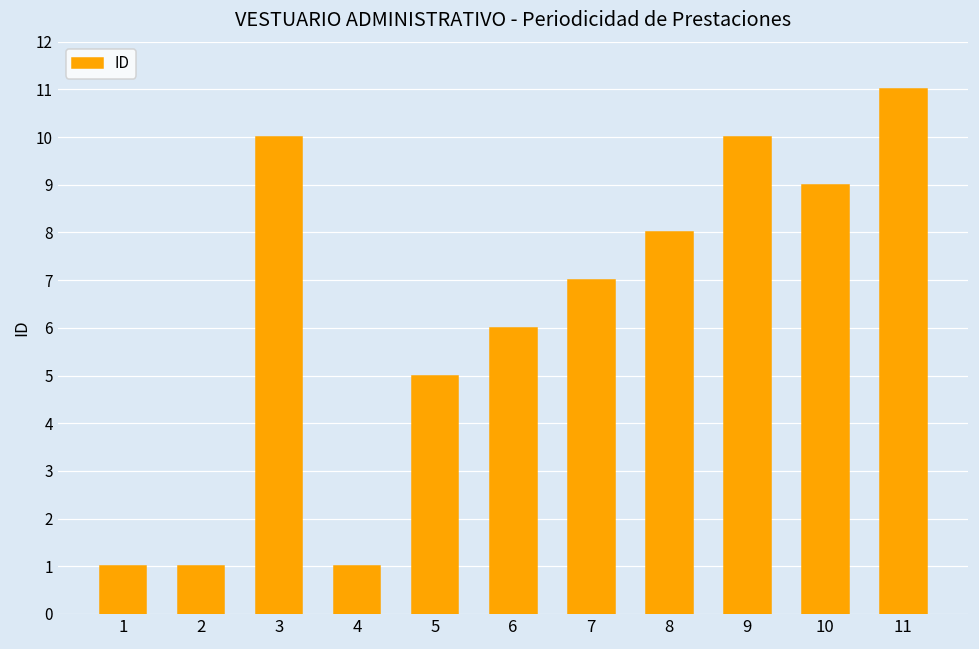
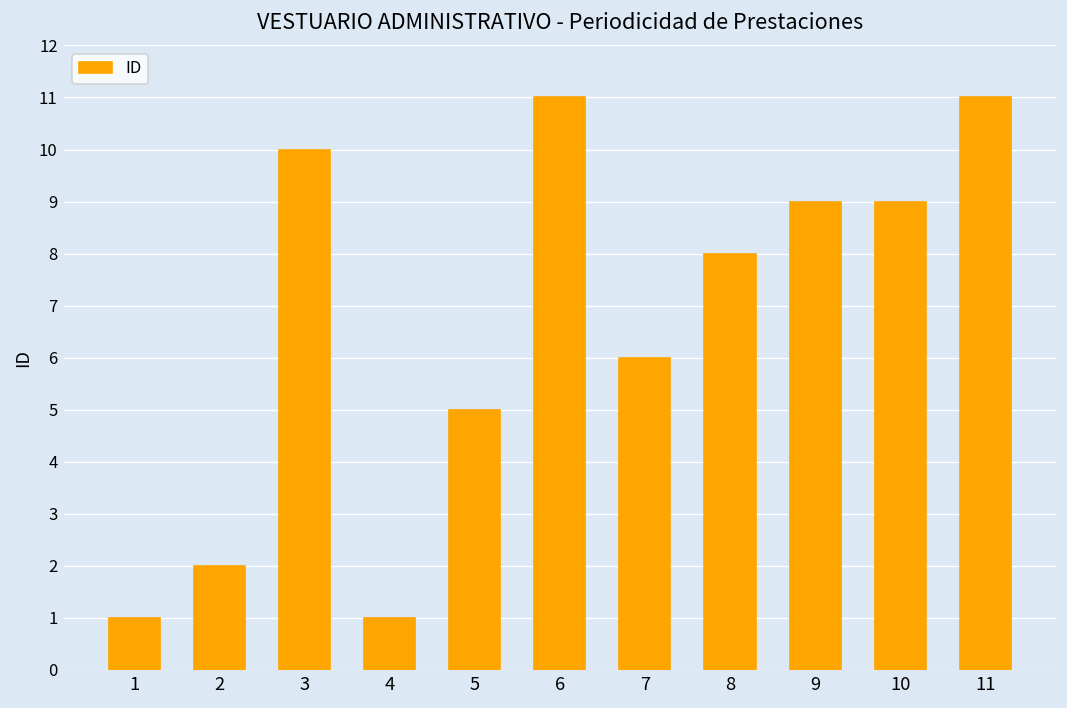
2: 1 -> 2
6: 6 -> 11
7: 7 -> 6
9: 10 -> 9
